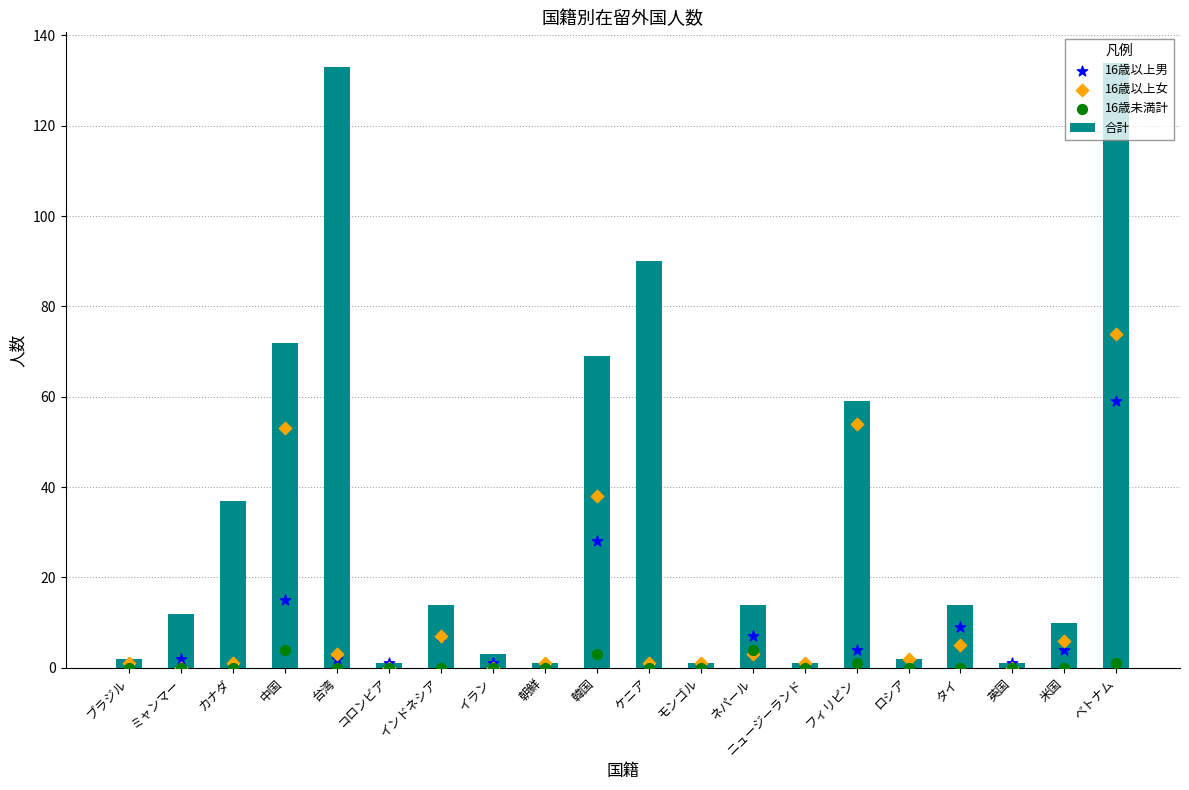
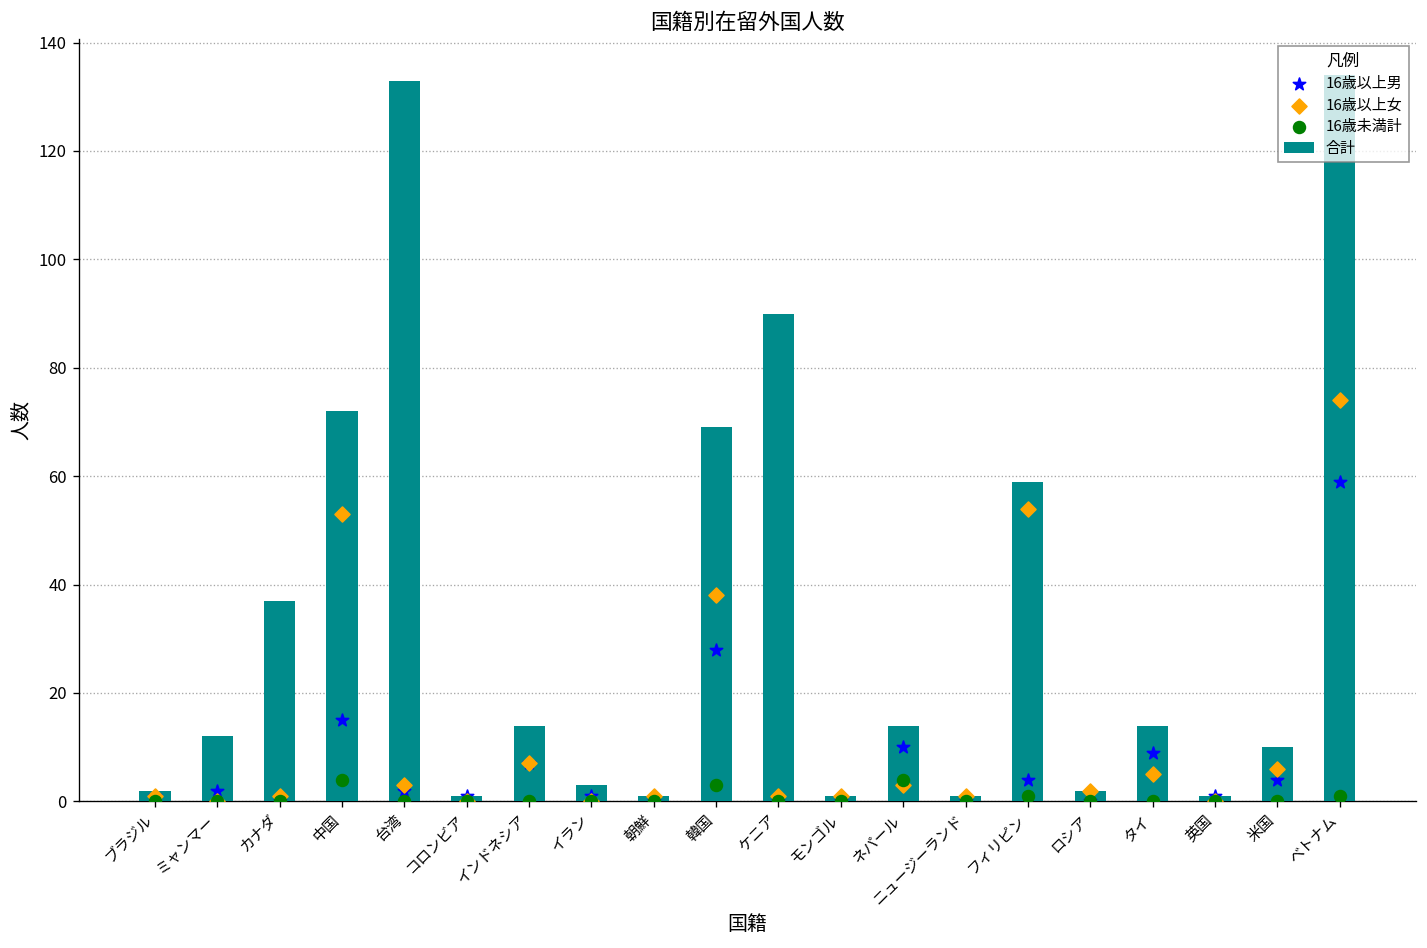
16歳以上男, ネパール: 7 -> 10
